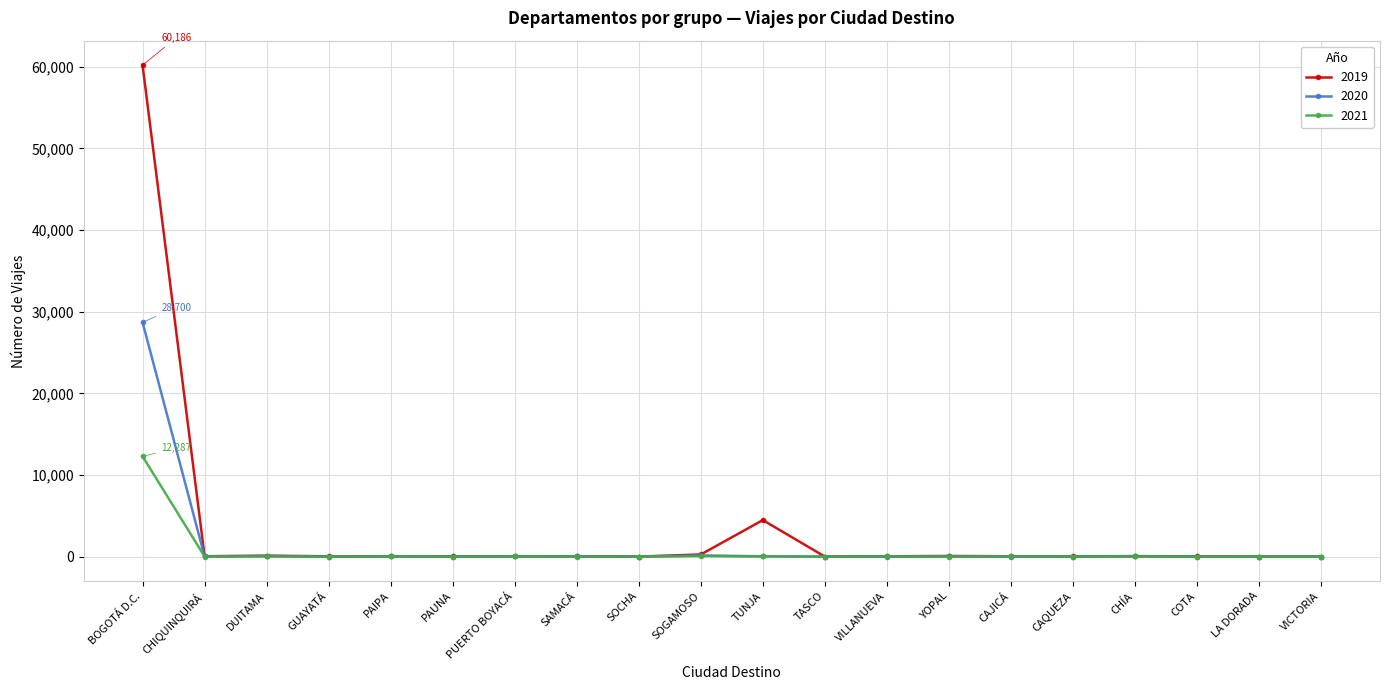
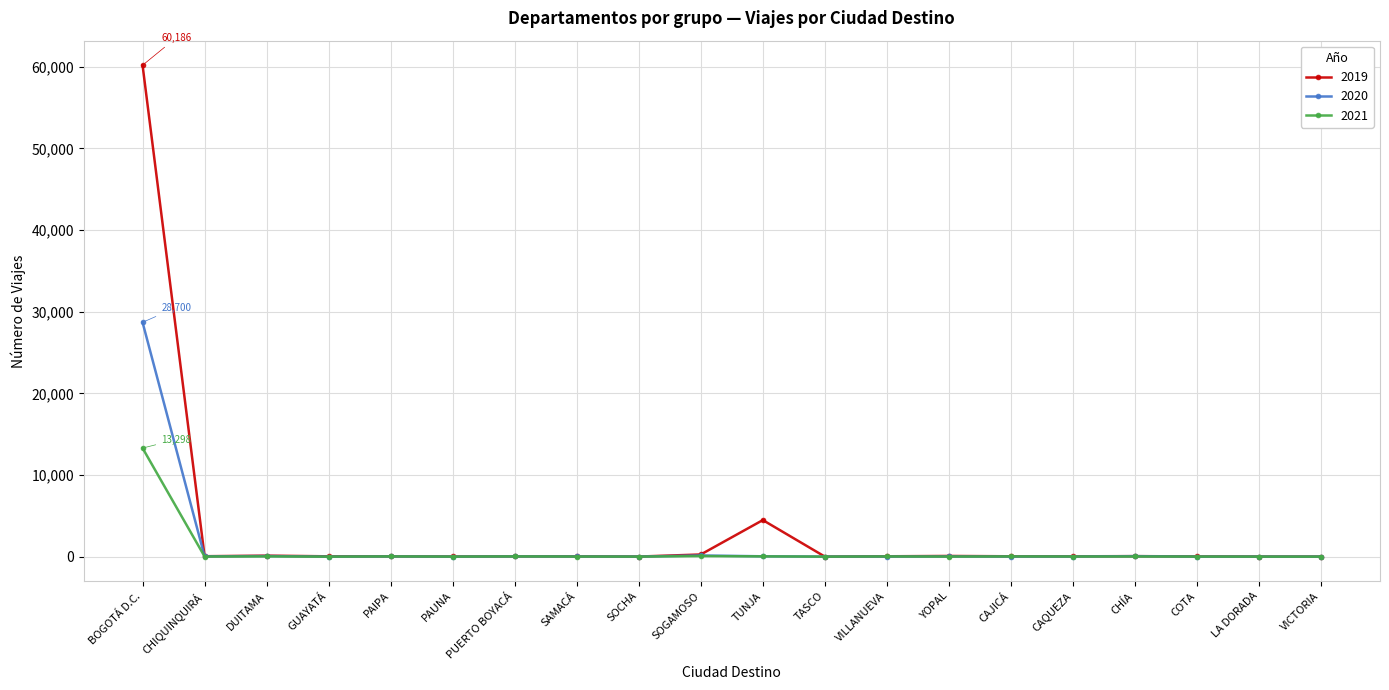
2021, BOGOTÁ D.C.: 12,287 -> 13,298
